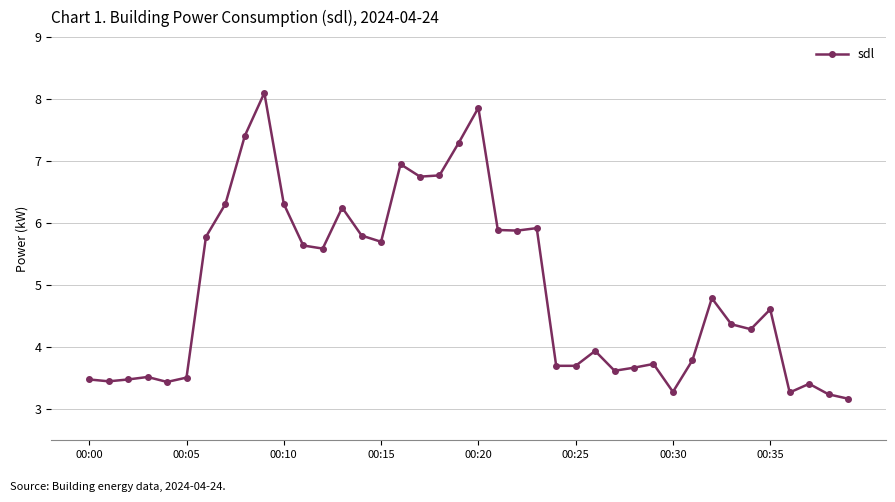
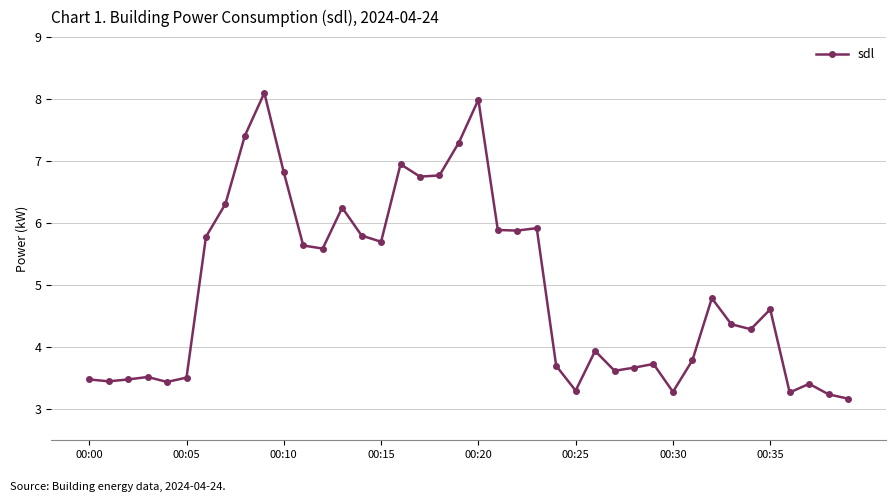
00:10: 6.3 -> 6.8
00:20: 7.9 -> 8.0
00:25: 3.7 -> 3.3
